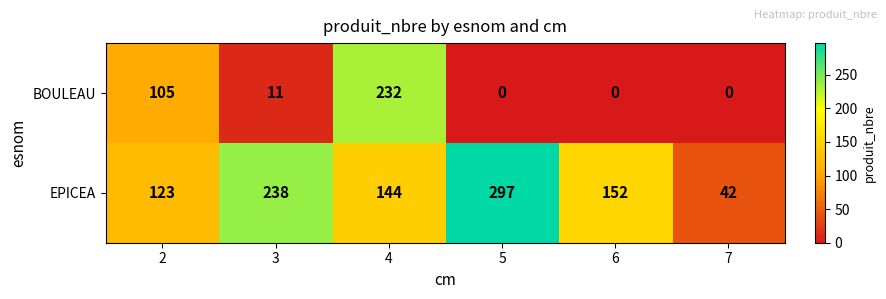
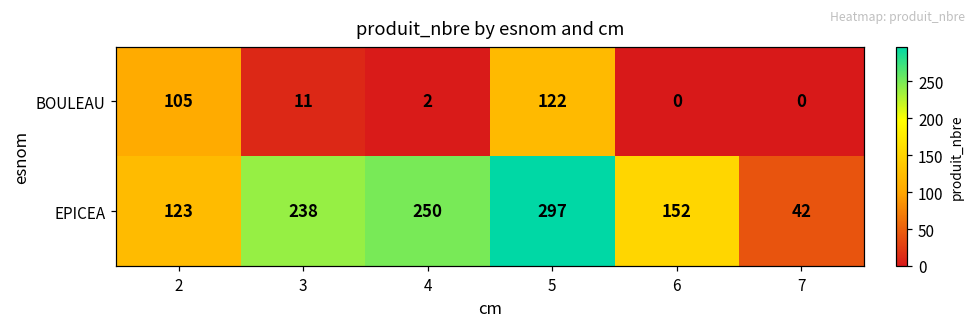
BOULEAU, 4: 232 -> 2
BOULEAU, 5: 0 -> 122
EPICEA, 4: 144 -> 250
